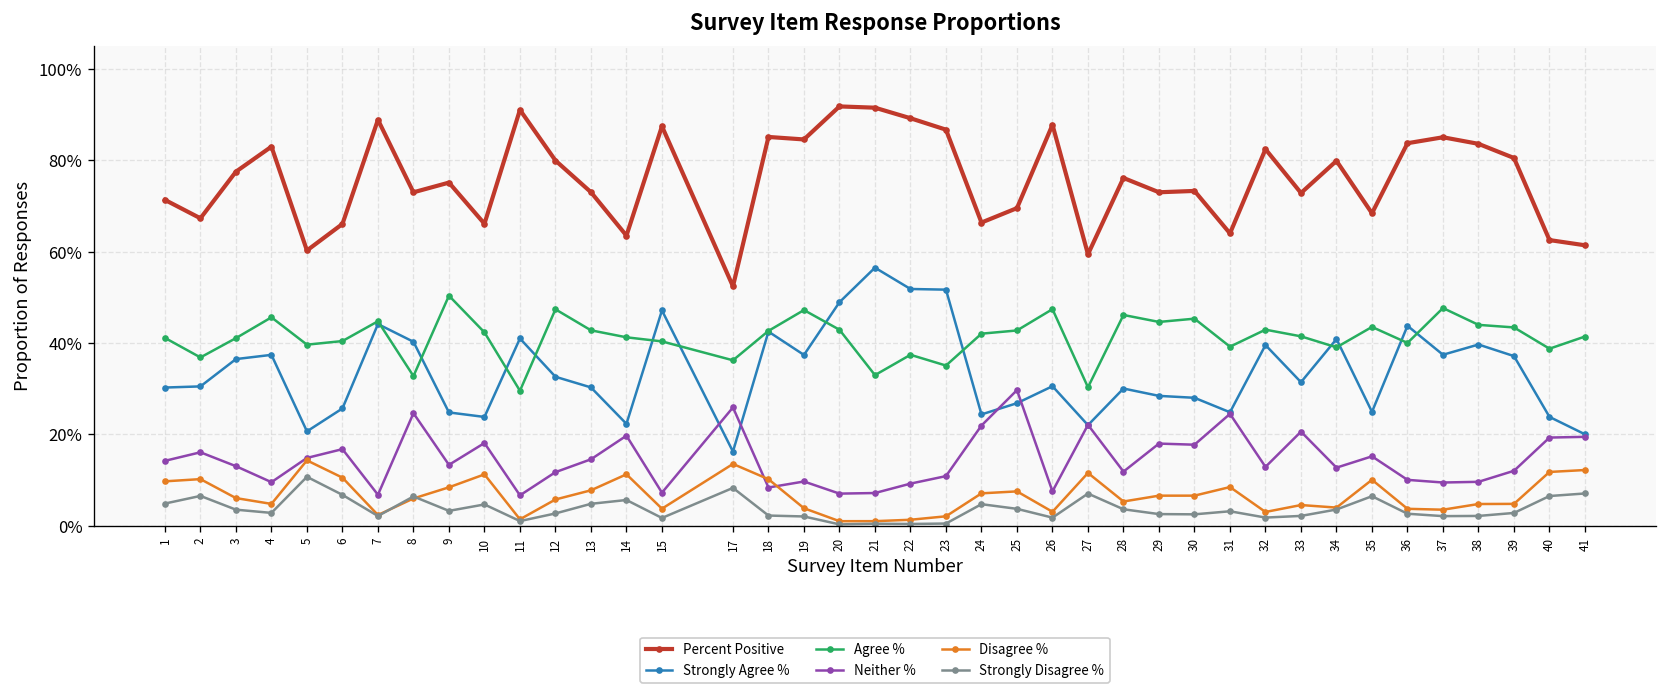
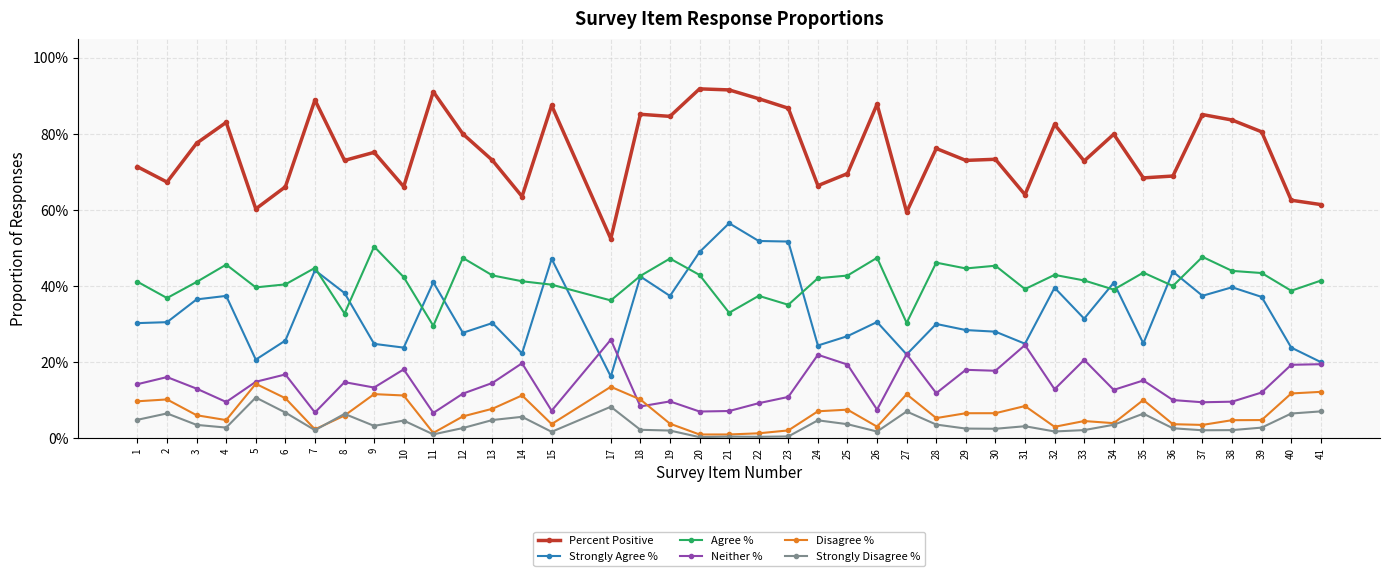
Strongly Agree %, 8: 40% -> 38%
Neither %, 8: 25% -> 15%
Disagree %, 9: 8% -> 12%
Strongly Agree %, 12: 33% -> 28%
Neither %, 25: 30% -> 19%
Percent Positive, 36: 84% -> 69%
